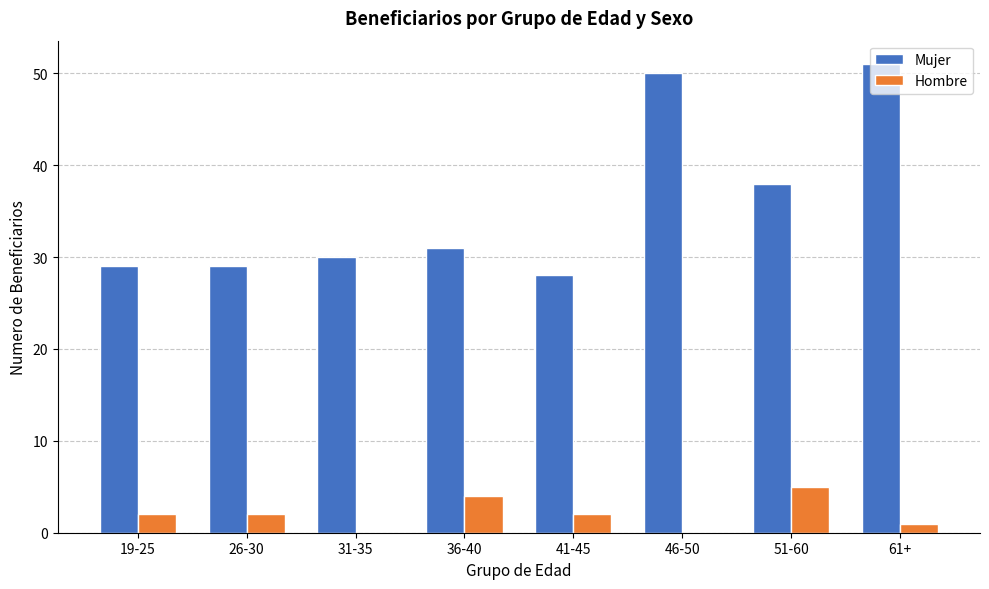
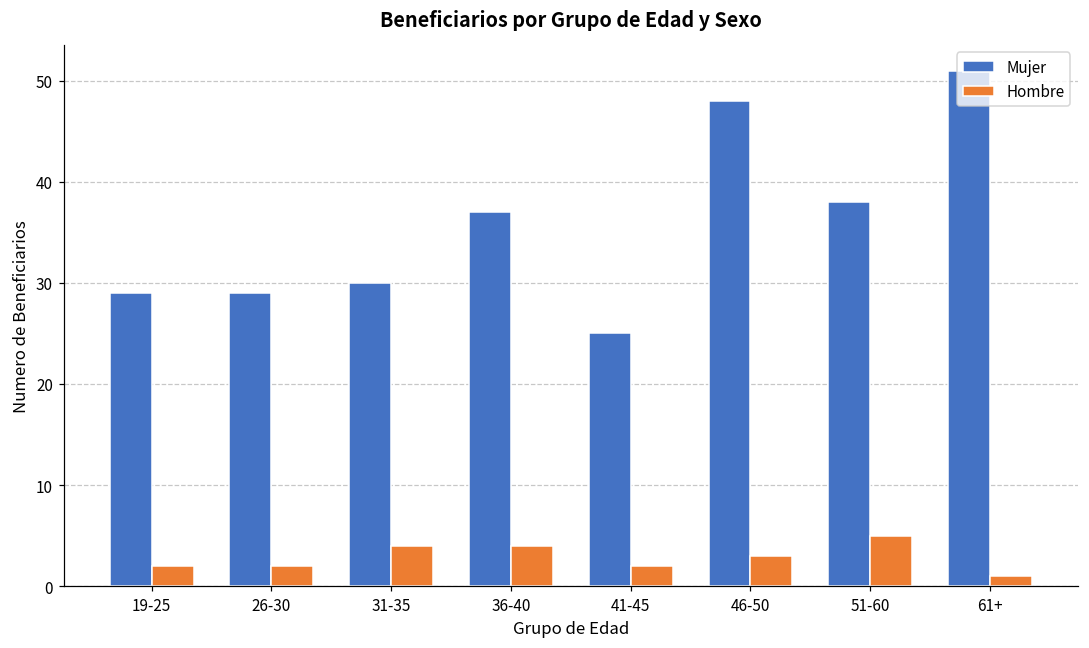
Hombre, 31-35: 0 -> 4
Mujer, 36-40: 31 -> 37
Mujer, 41-45: 28 -> 25
Mujer, 46-50: 50 -> 48
Hombre, 46-50: 0 -> 3
